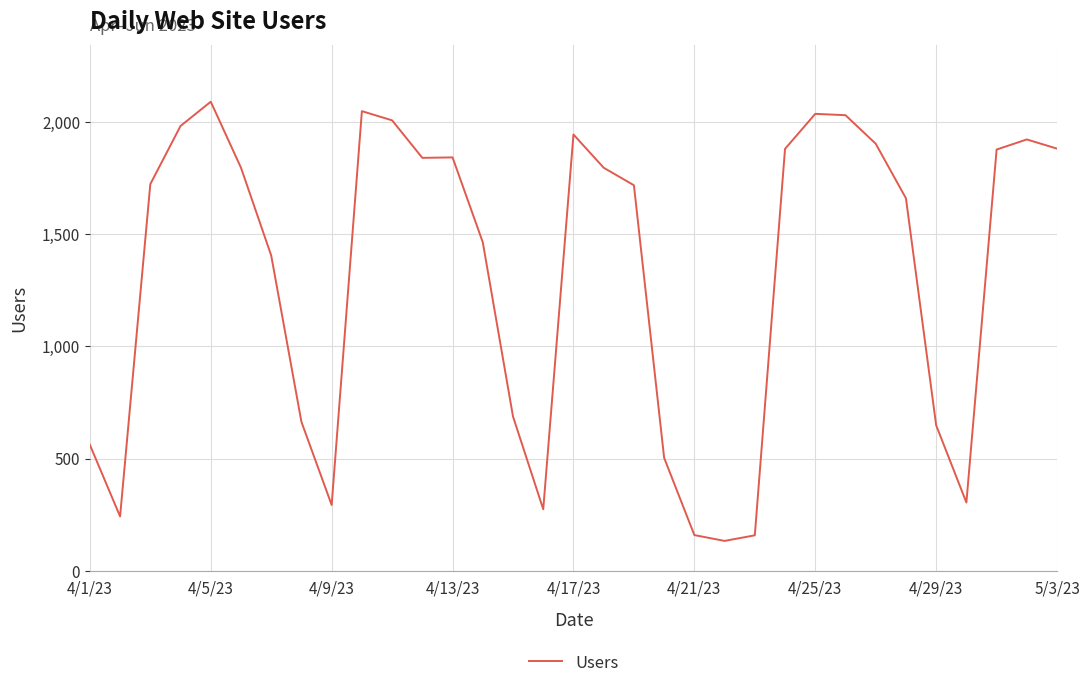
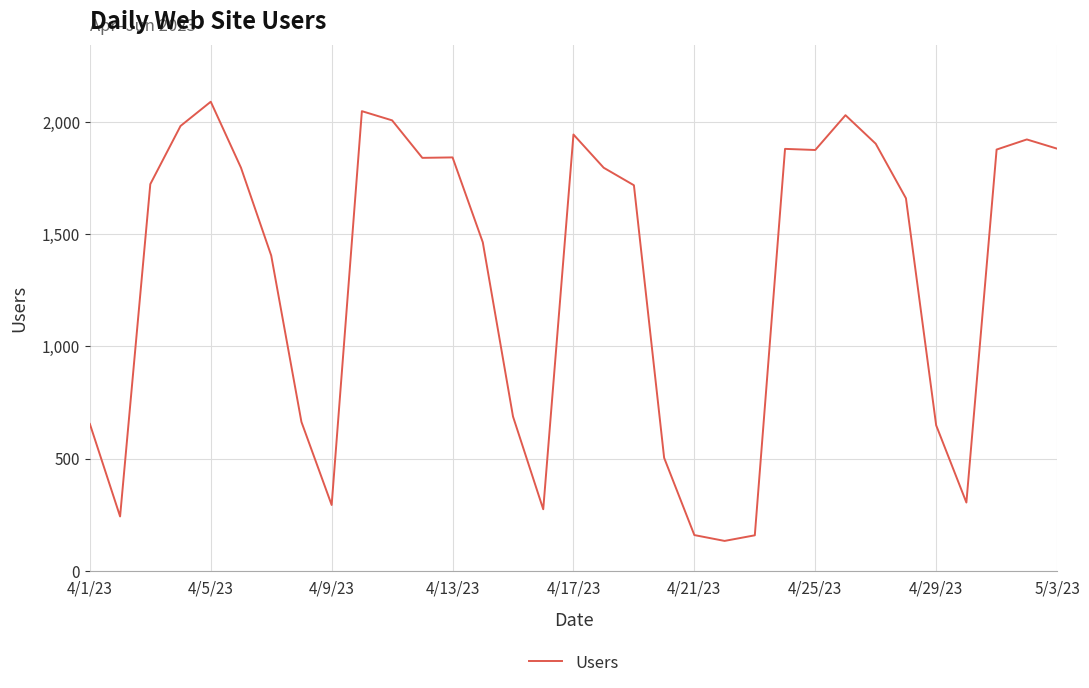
4/1/23: 560 -> 660
4/25/23: 2,040 -> 1,880
